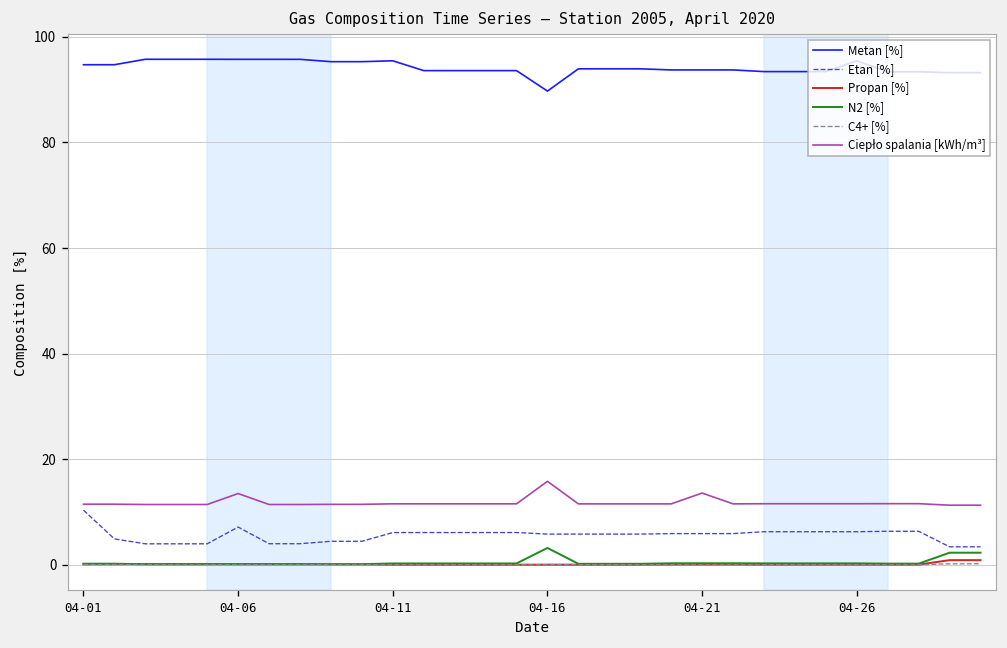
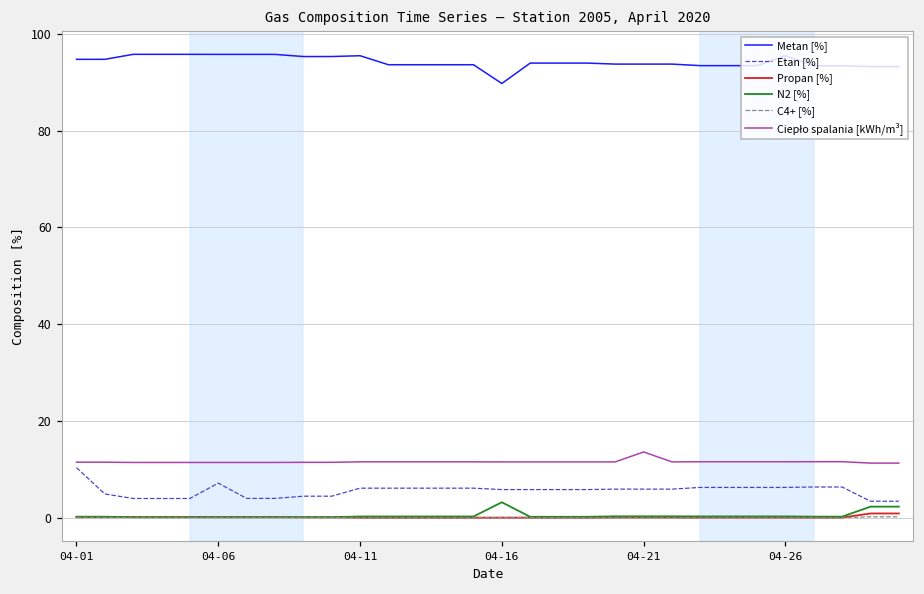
Ciepło spalania [kWh/m³], 04-06: 14 -> 11
Ciepło spalania [kWh/m³], 04-16: 16 -> 12
